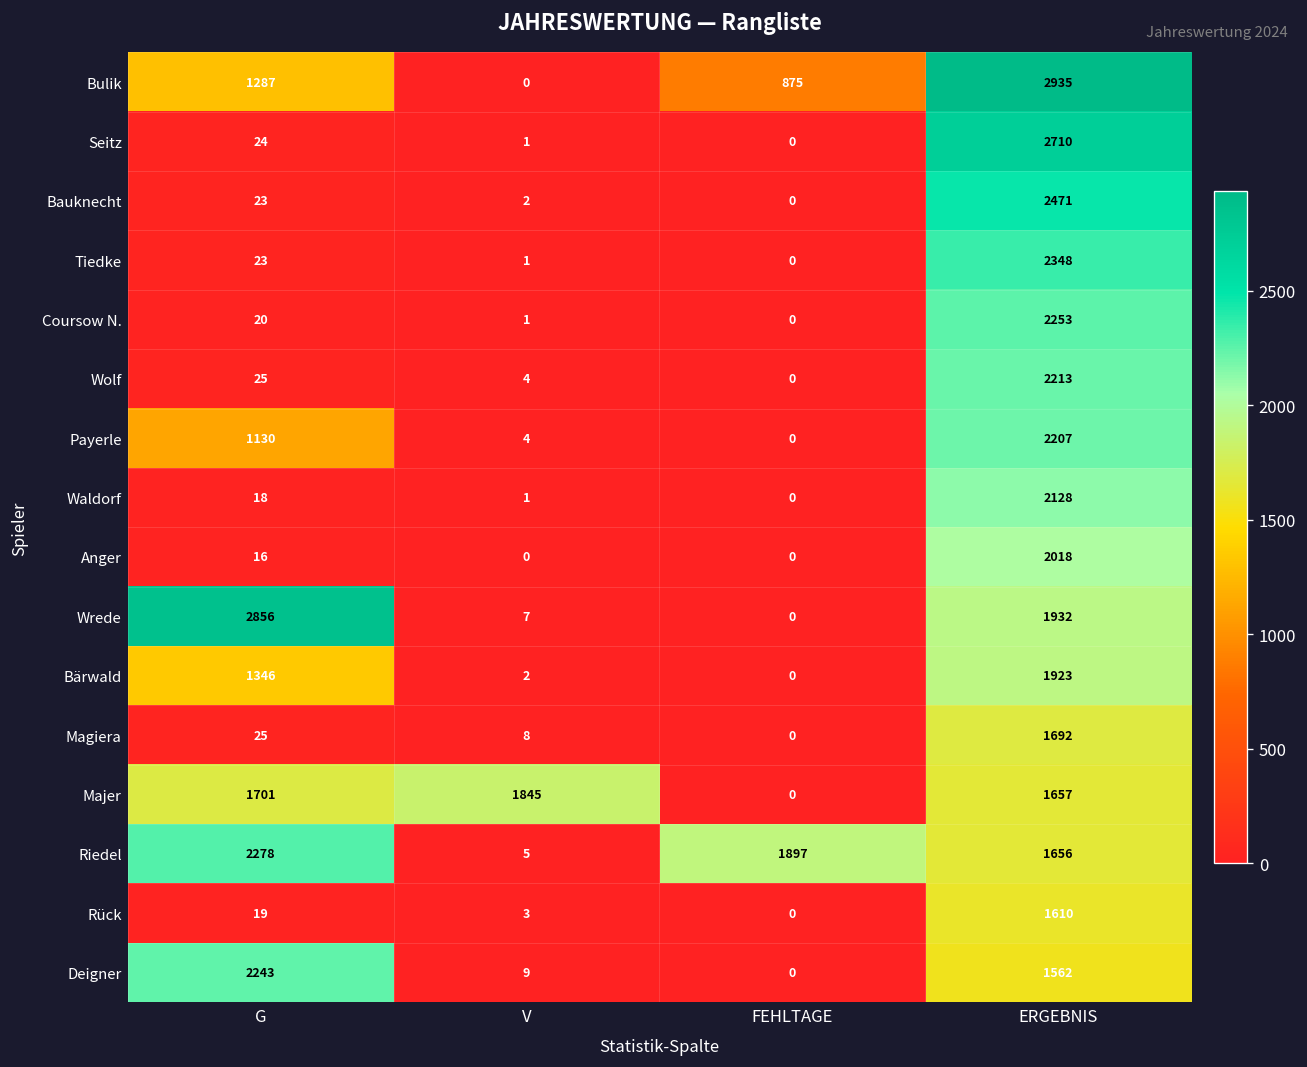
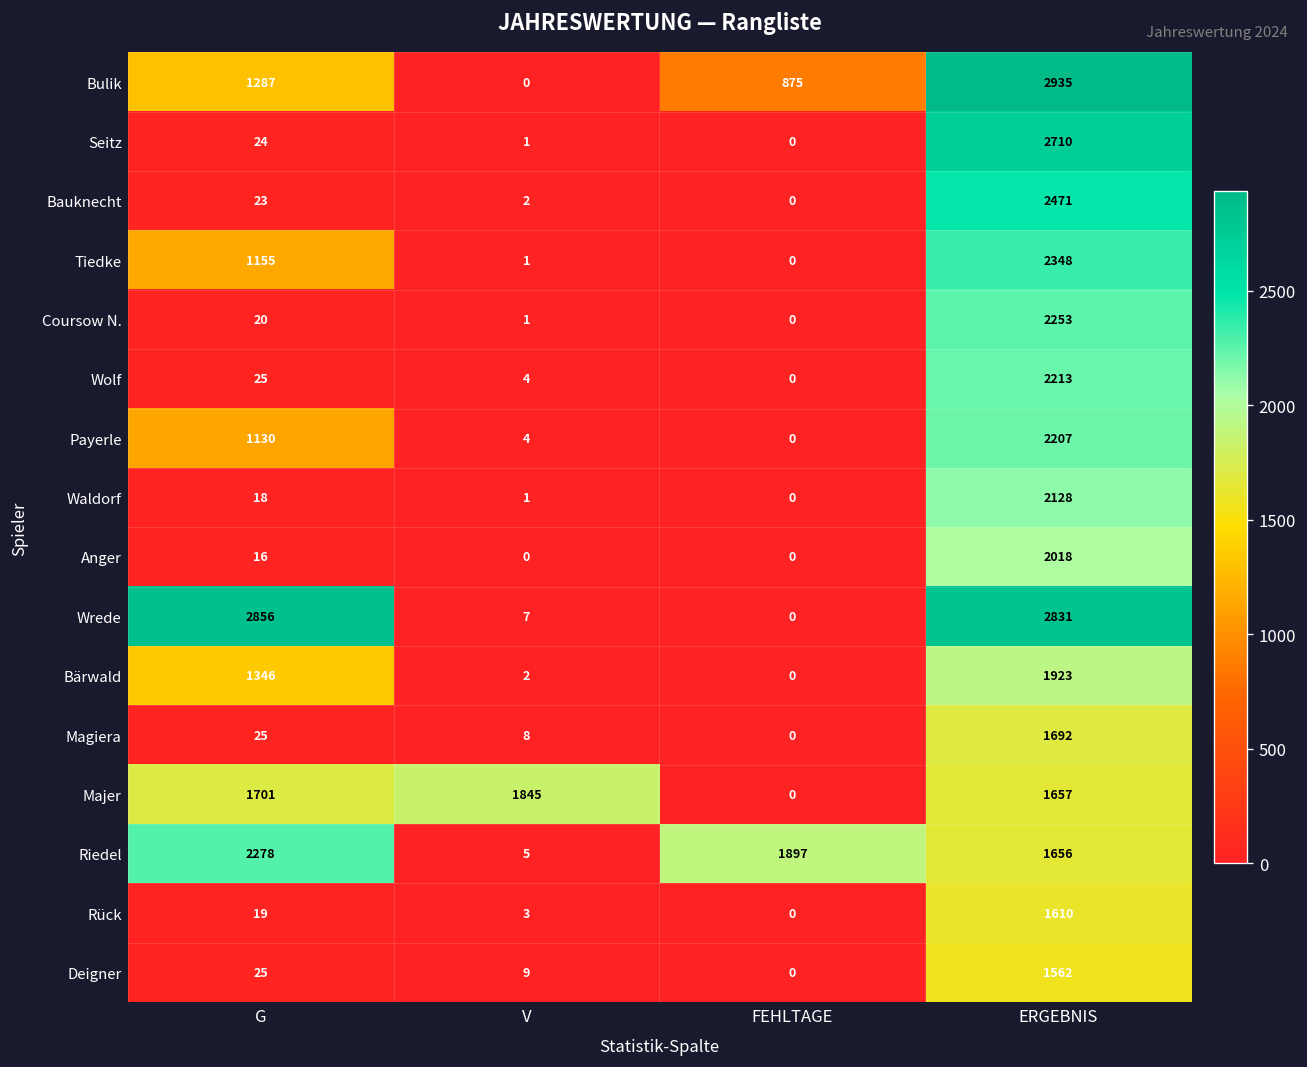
Tiedke, G: 23 -> 1155
Wrede, ERGEBNIS: 1932 -> 2831
Deigner, G: 2243 -> 25
